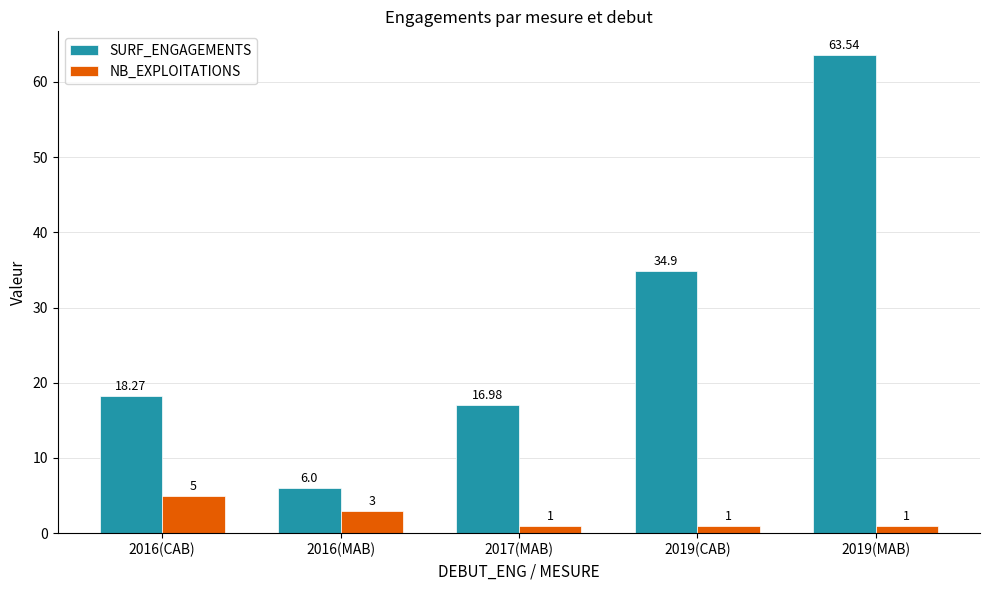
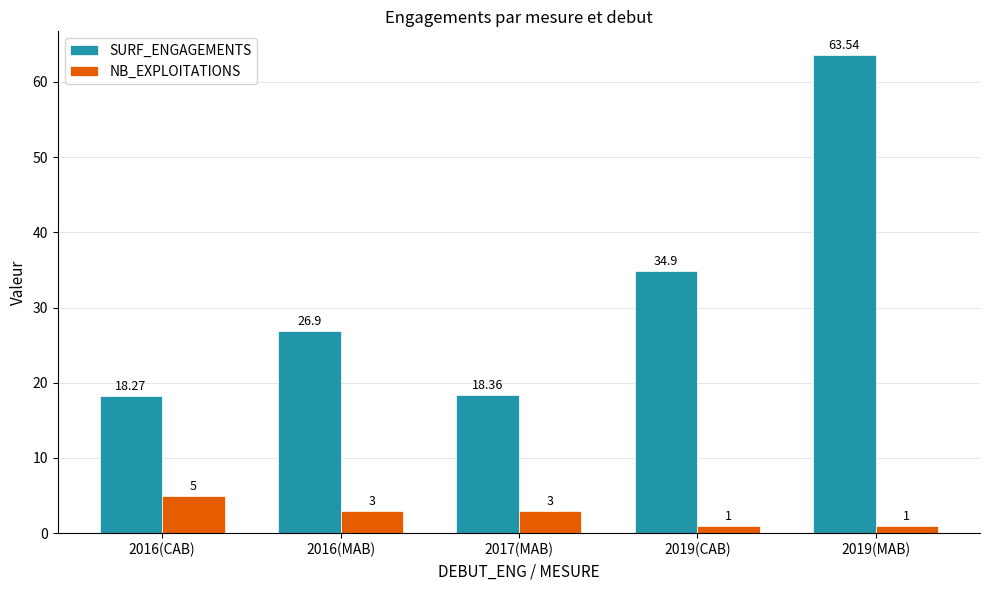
SURF_ENGAGEMENTS, 2016(MAB): 6.0 -> 26.9
SURF_ENGAGEMENTS, 2017(MAB): 16.98 -> 18.36
NB_EXPLOITATIONS, 2017(MAB): 1 -> 3
